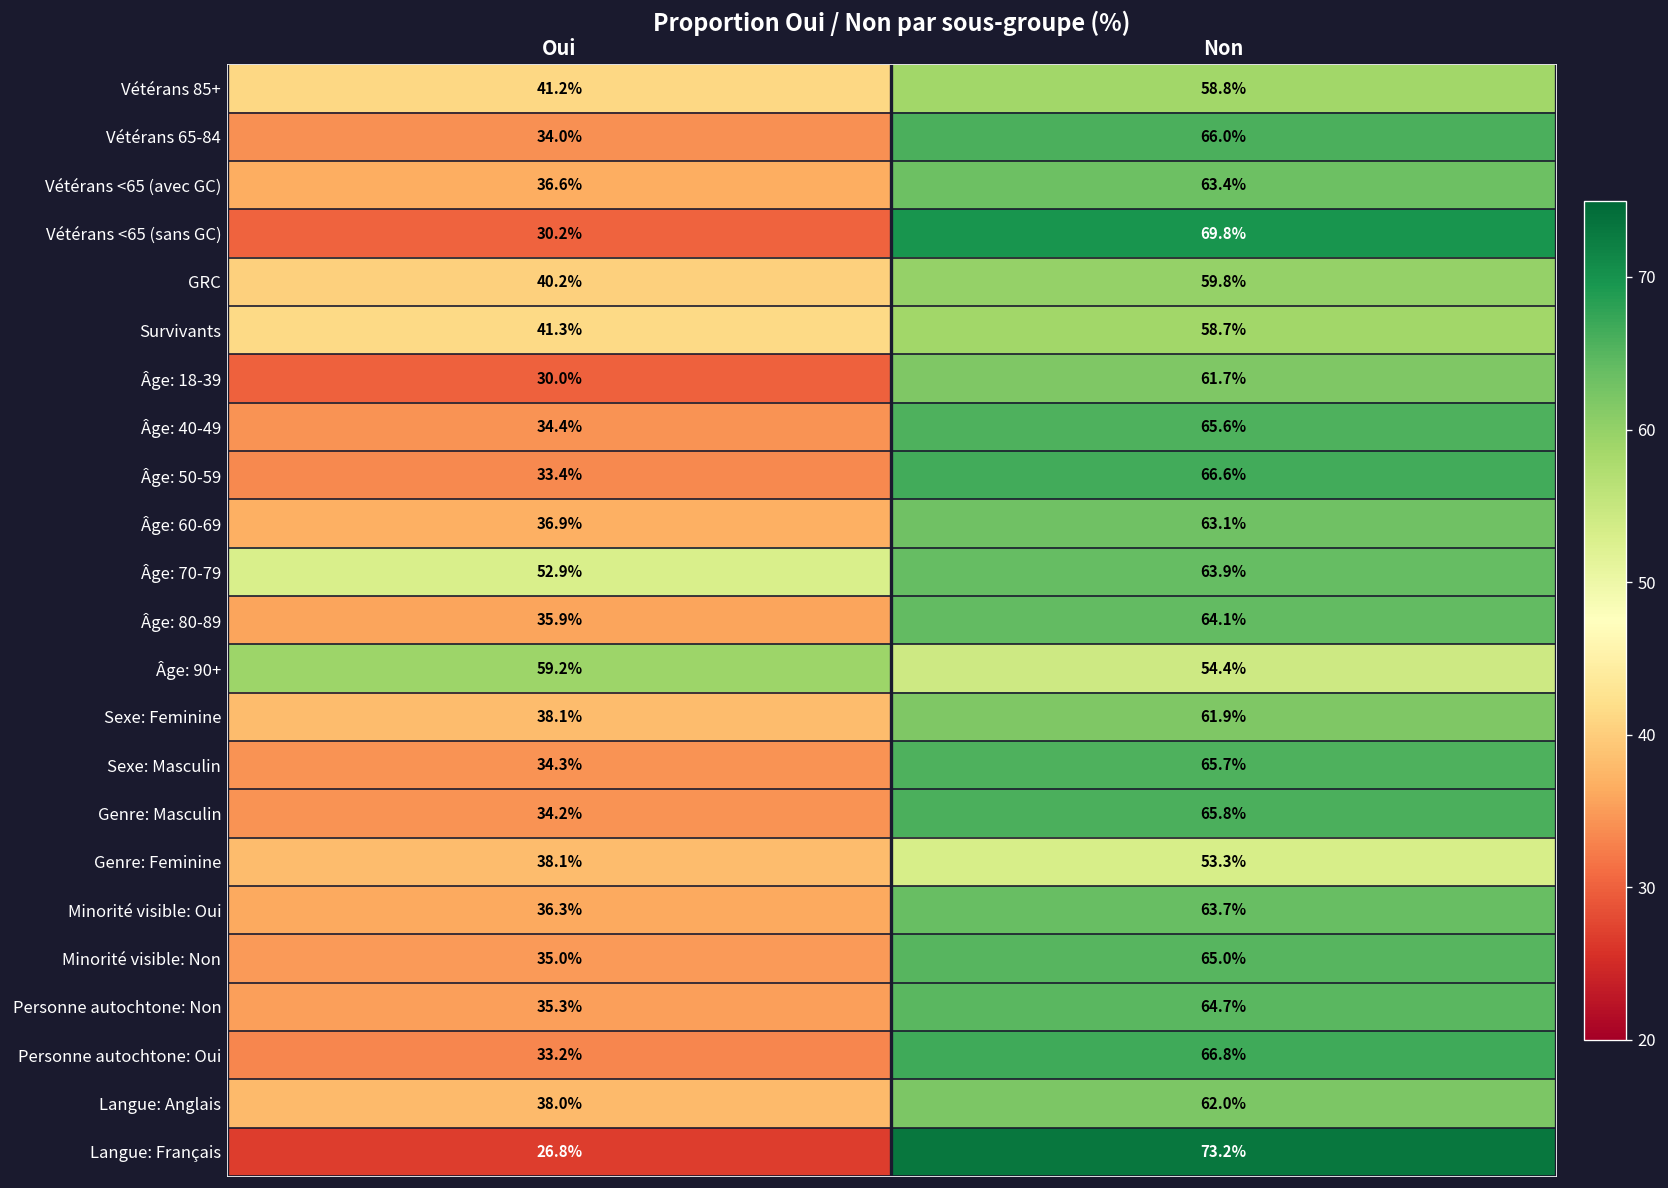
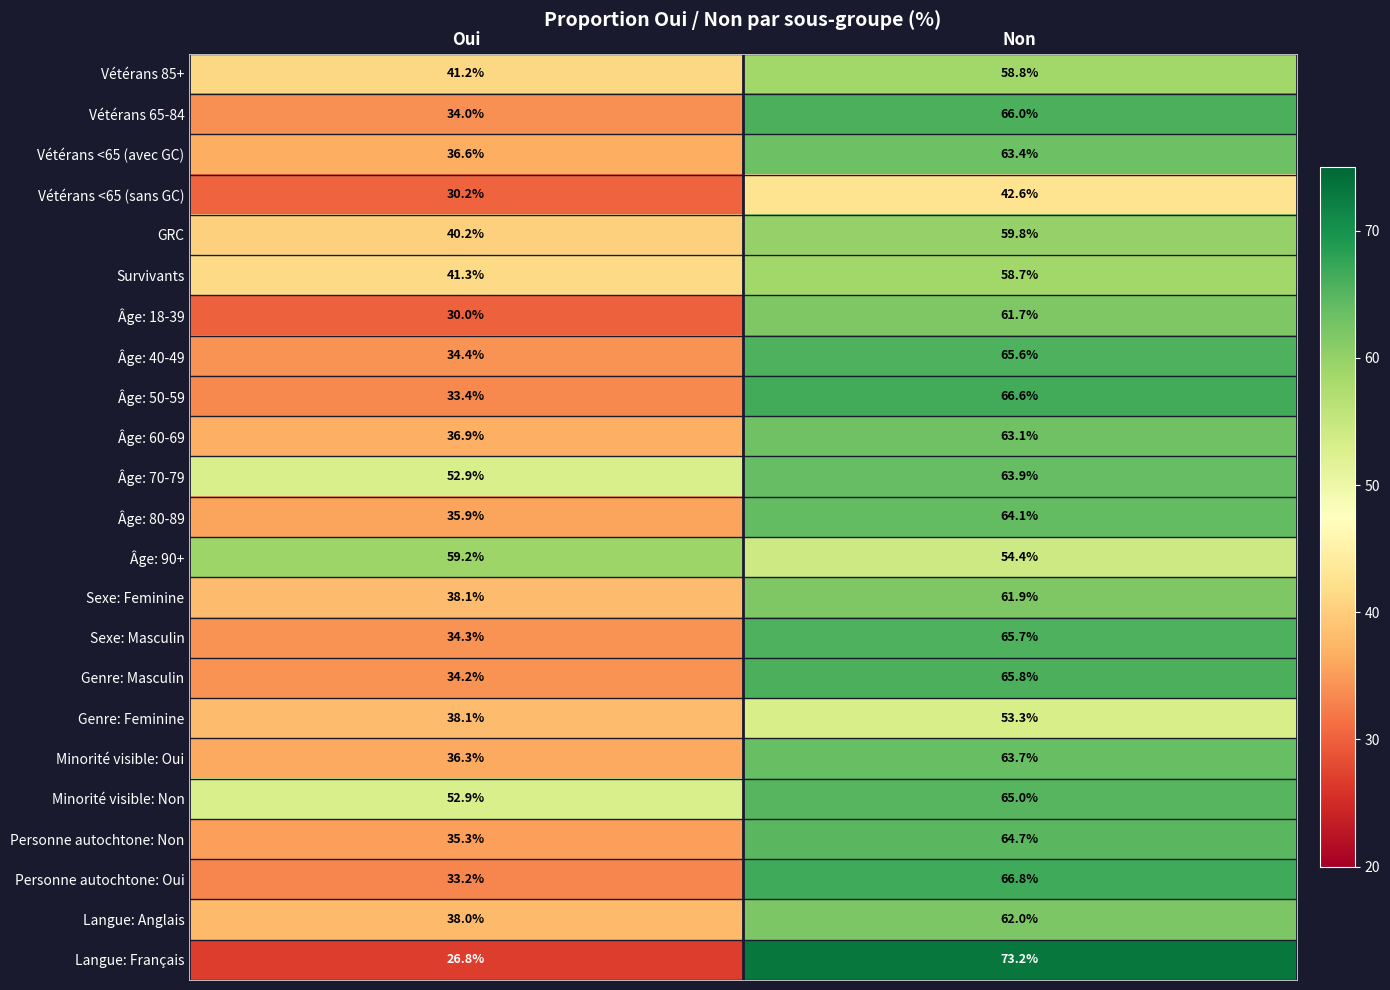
Vétérans <65 (sans GC), Non: 69.8% -> 42.6%
Minorité visible: Non, Oui: 35.0% -> 52.9%
